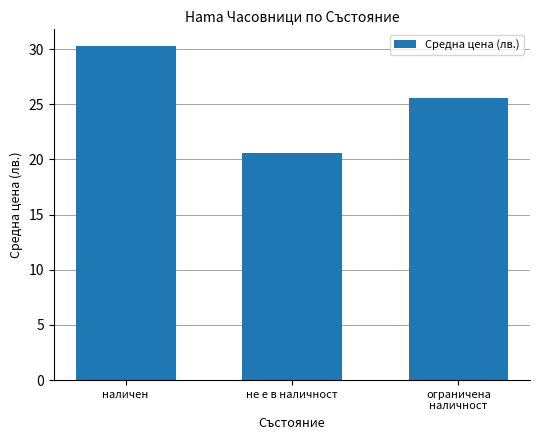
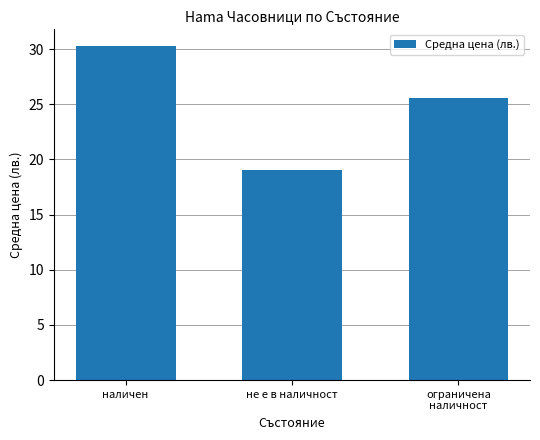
не е в наличност: 20.6 -> 19.1
